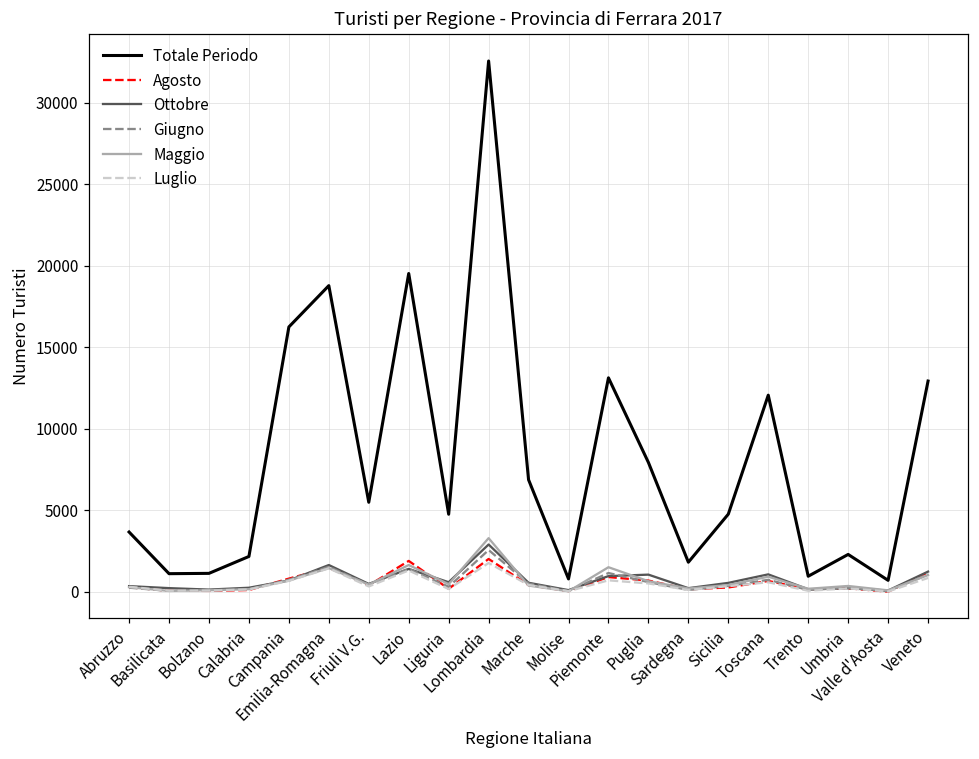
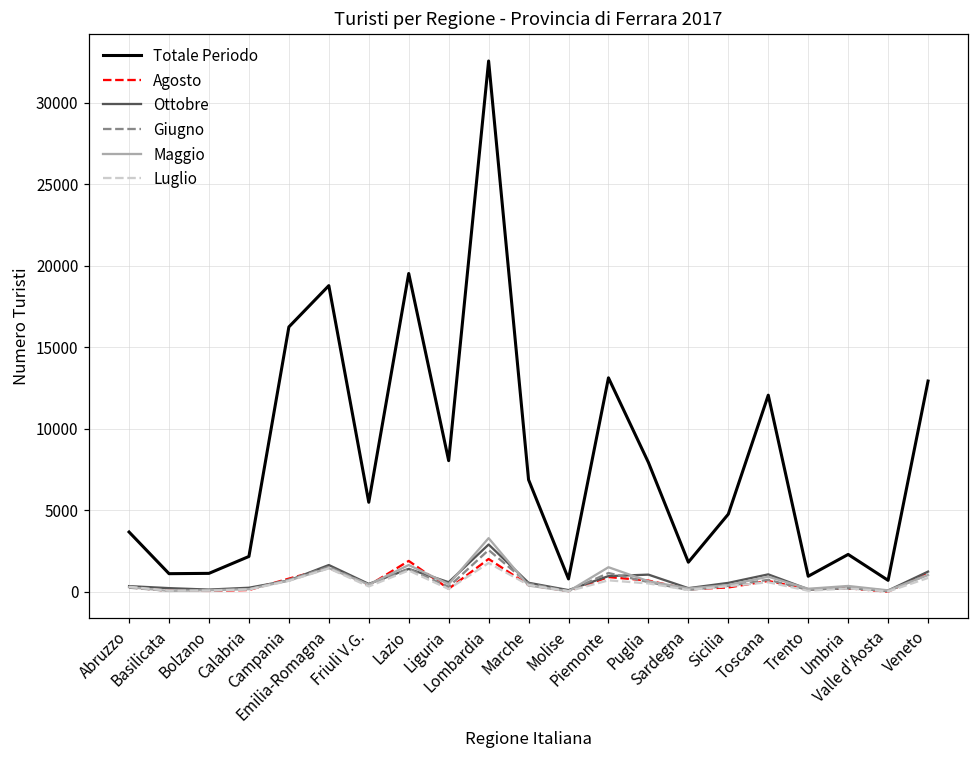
Totale Periodo, Liguria: 4800 -> 8100
